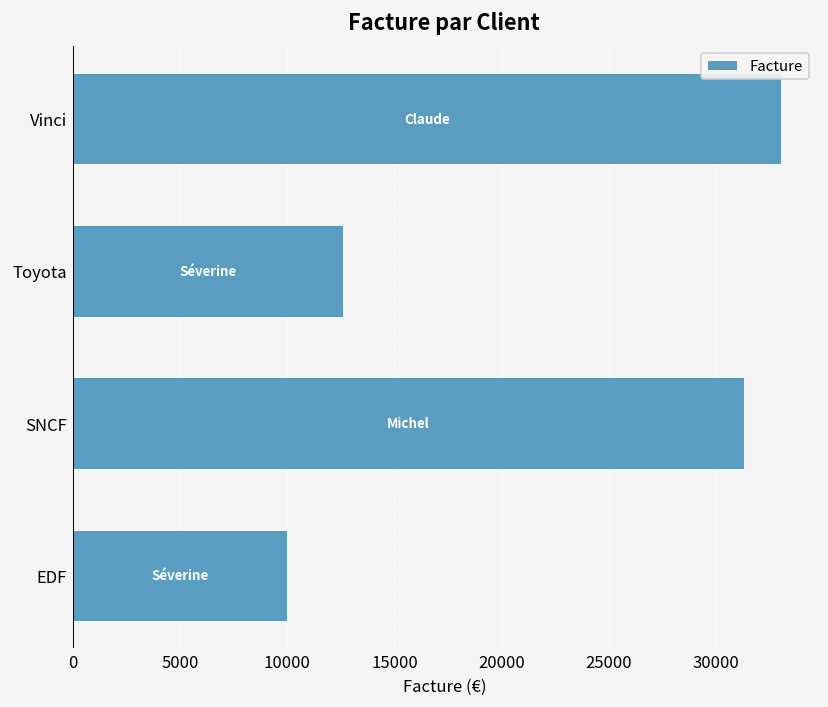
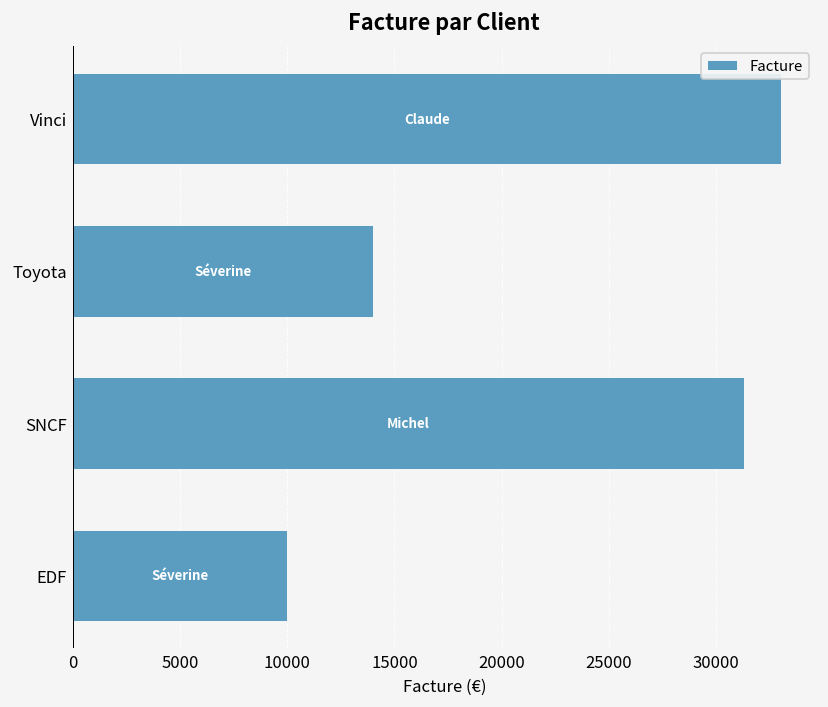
Toyota: 12600 -> 14000
